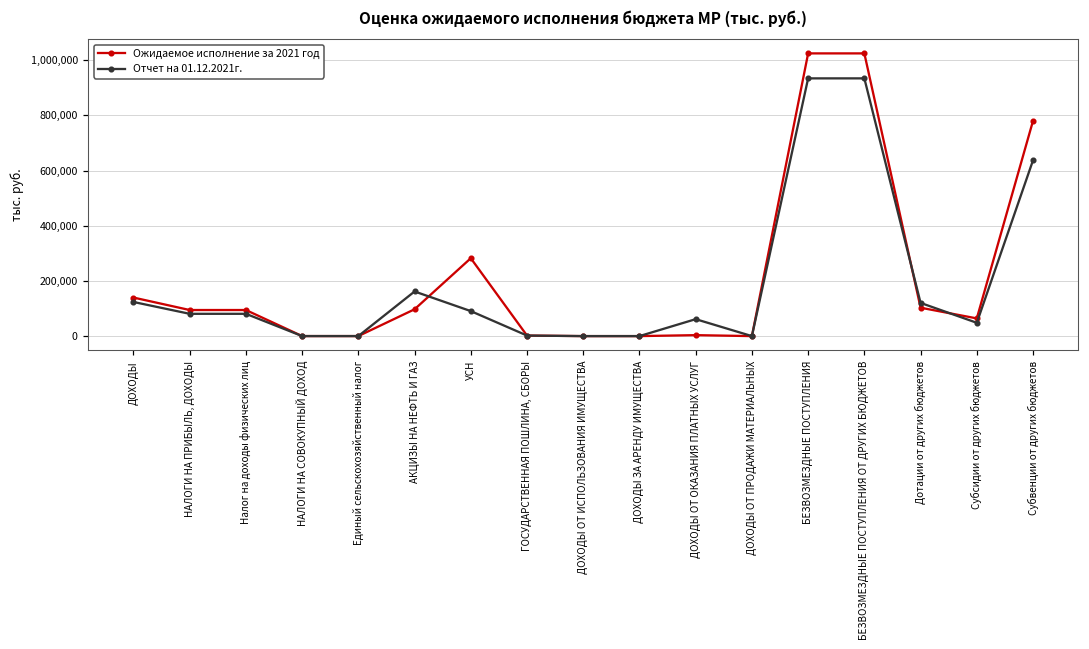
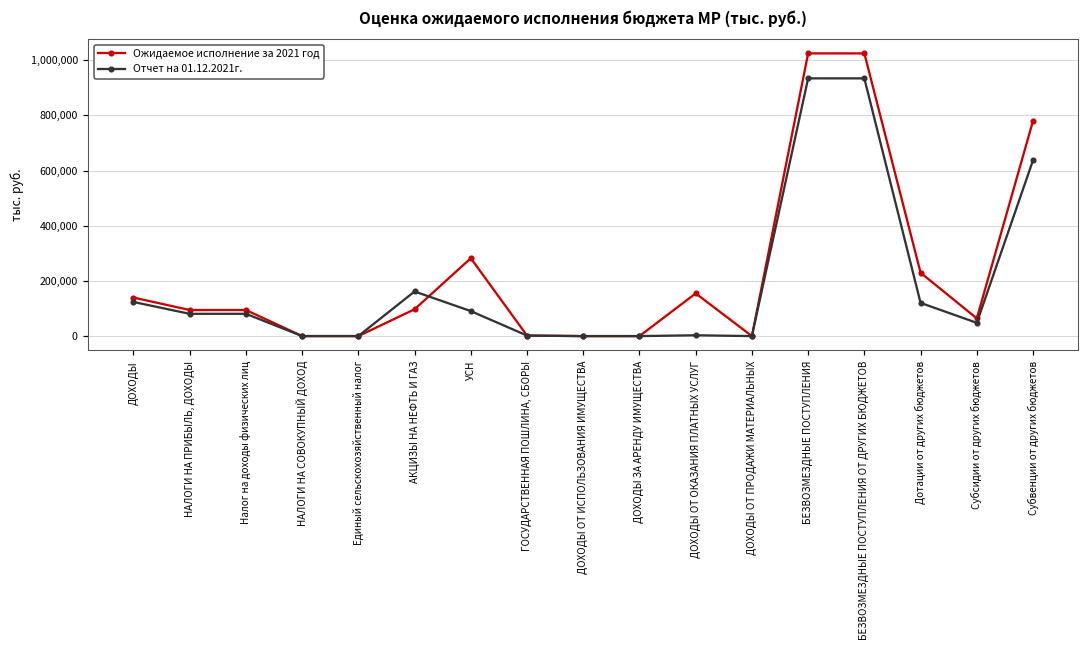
Ожидаемое исполнение за 2021 год, ДОХОДЫ ОТ ОКАЗАНИЯ ПЛАТНЫХ УСЛУГ: 0 -> 150,000
Отчет на 01.12.2021г., ДОХОДЫ ОТ ОКАЗАНИЯ ПЛАТНЫХ УСЛУГ: 60,000 -> 0
Ожидаемое исполнение за 2021 год, Дотации от других бюджетов: 100,000 -> 230,000
